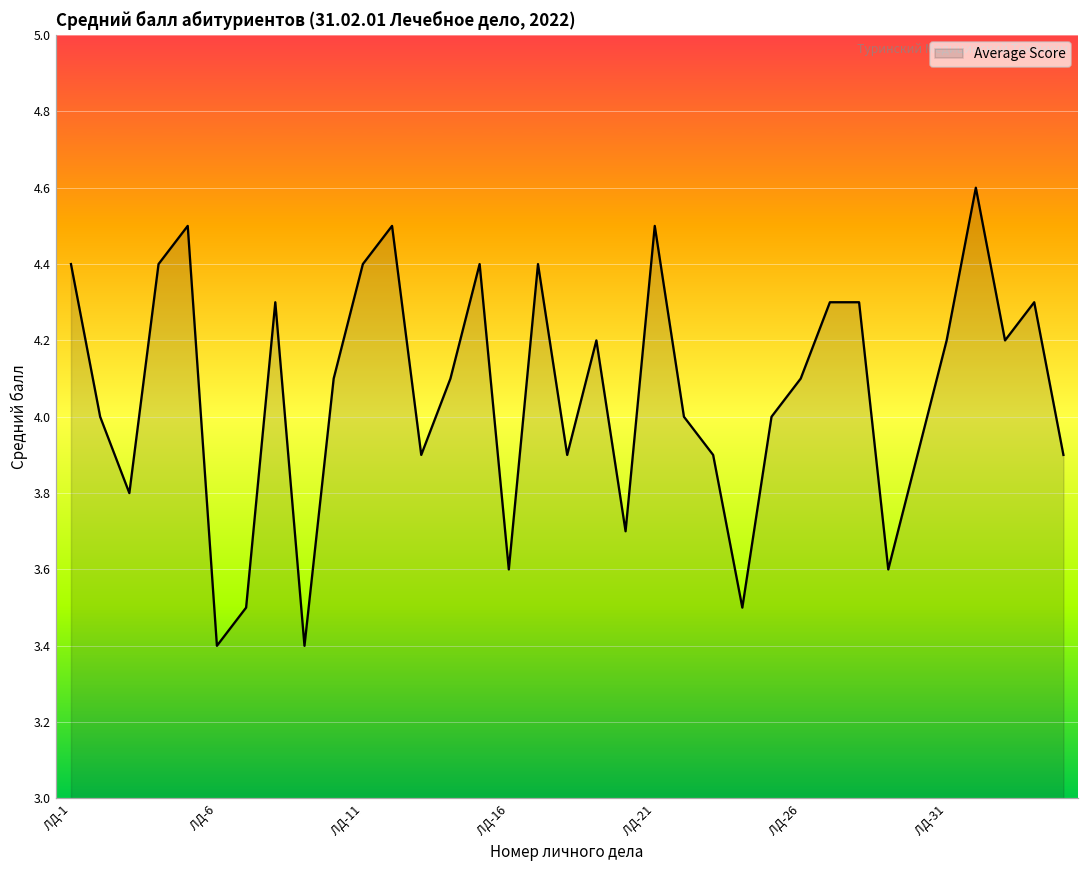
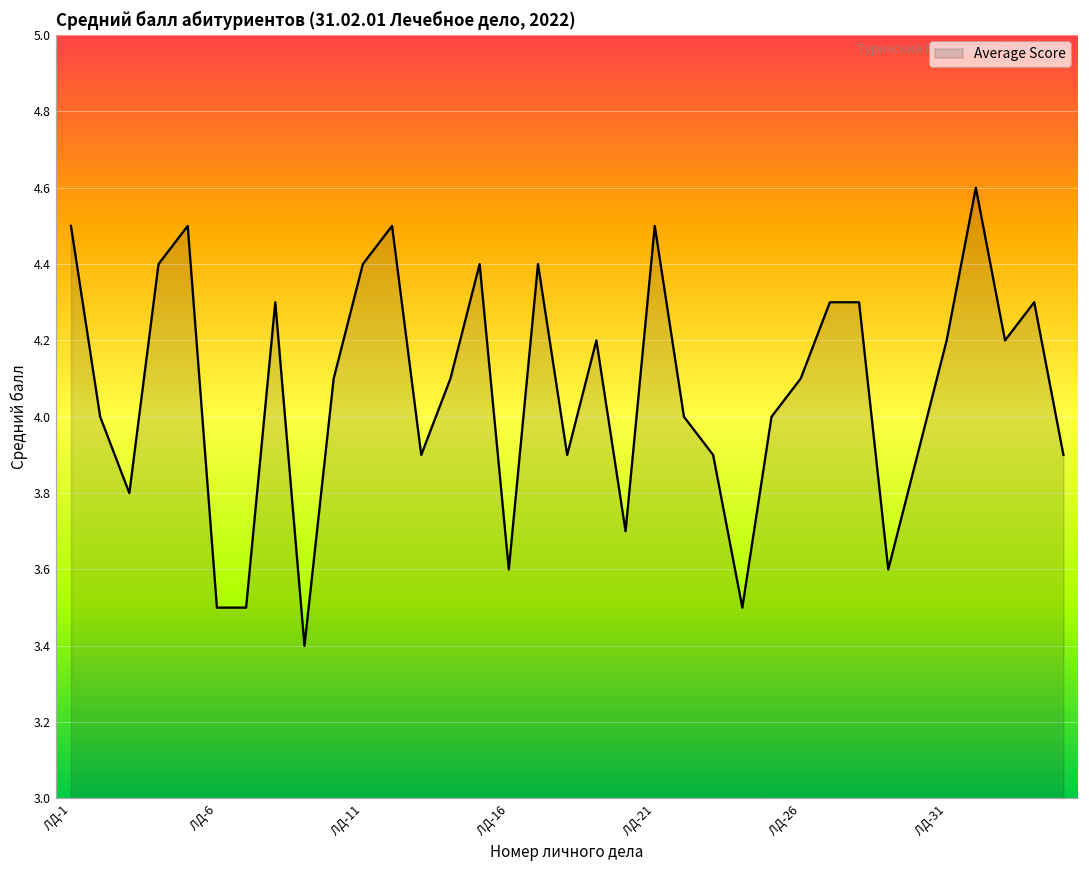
ЛД-1: 4.4 -> 4.5
ЛД-6: 3.4 -> 3.5
